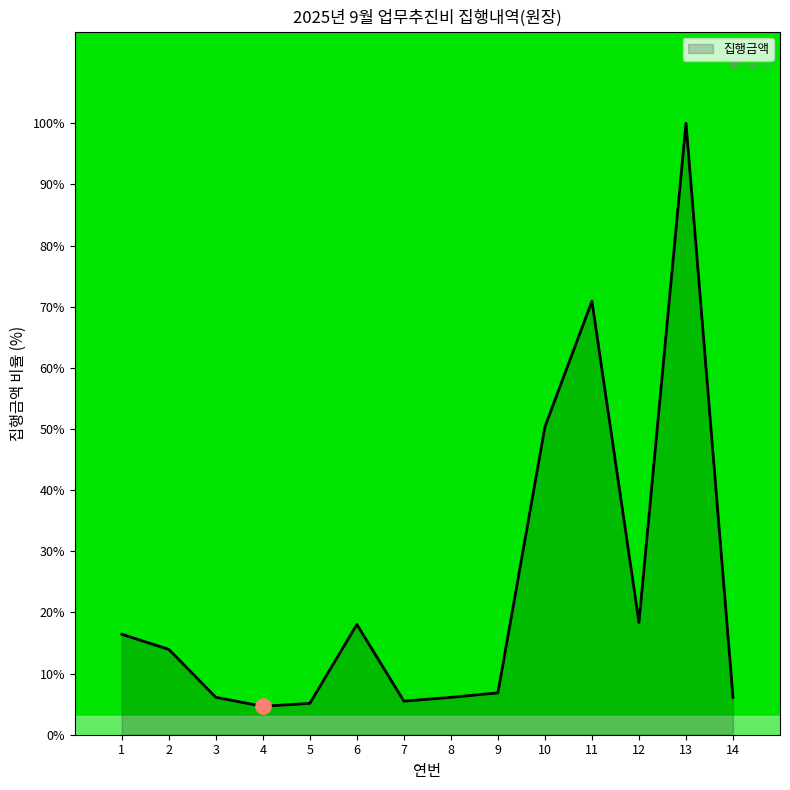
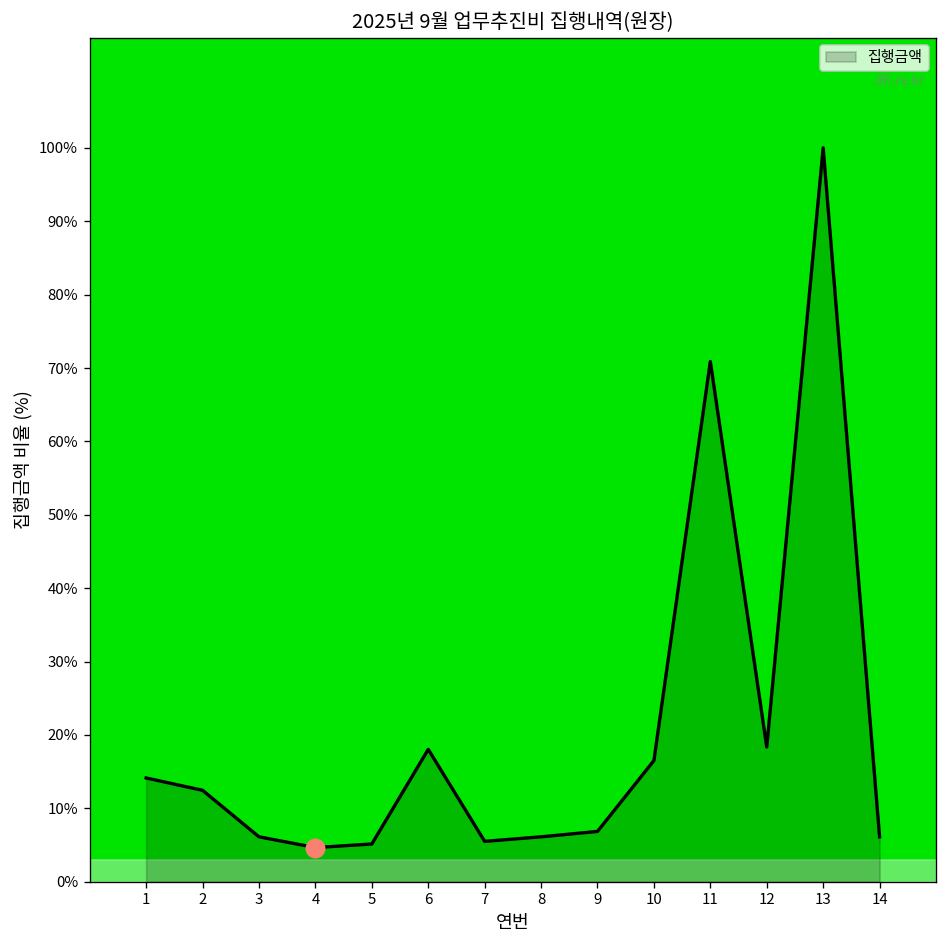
집행금액, 1: 16% -> 14%
집행금액, 2: 14% -> 12%
집행금액, 10: 50% -> 17%
